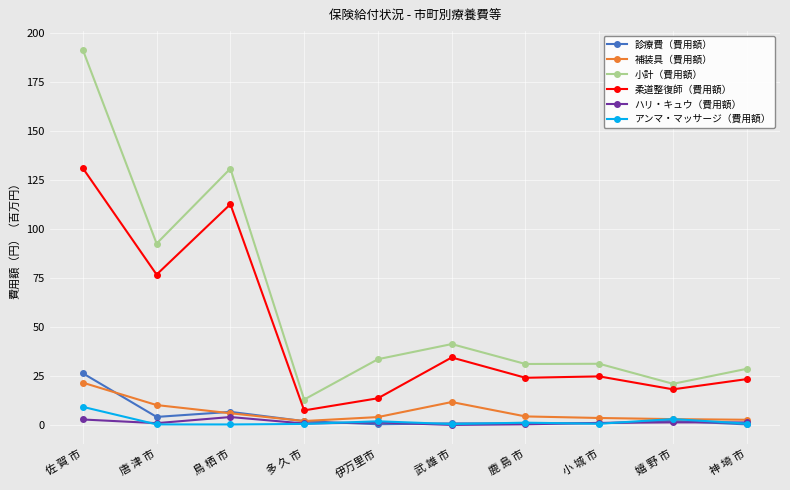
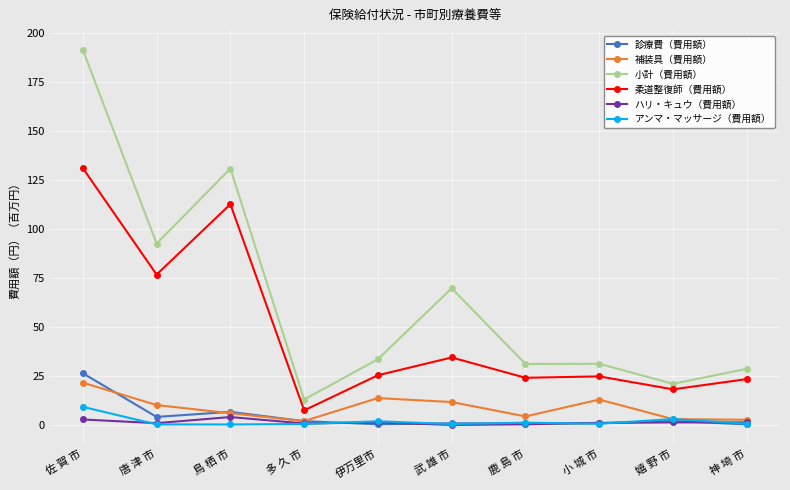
補装具（費用額）, 伊万里市: 4 -> 14
柔道整復師（費用額）, 伊万里市: 14 -> 25
小計（費用額）, 武 雄 市: 41 -> 70
補装具（費用額）, 小 城 市: 4 -> 13
